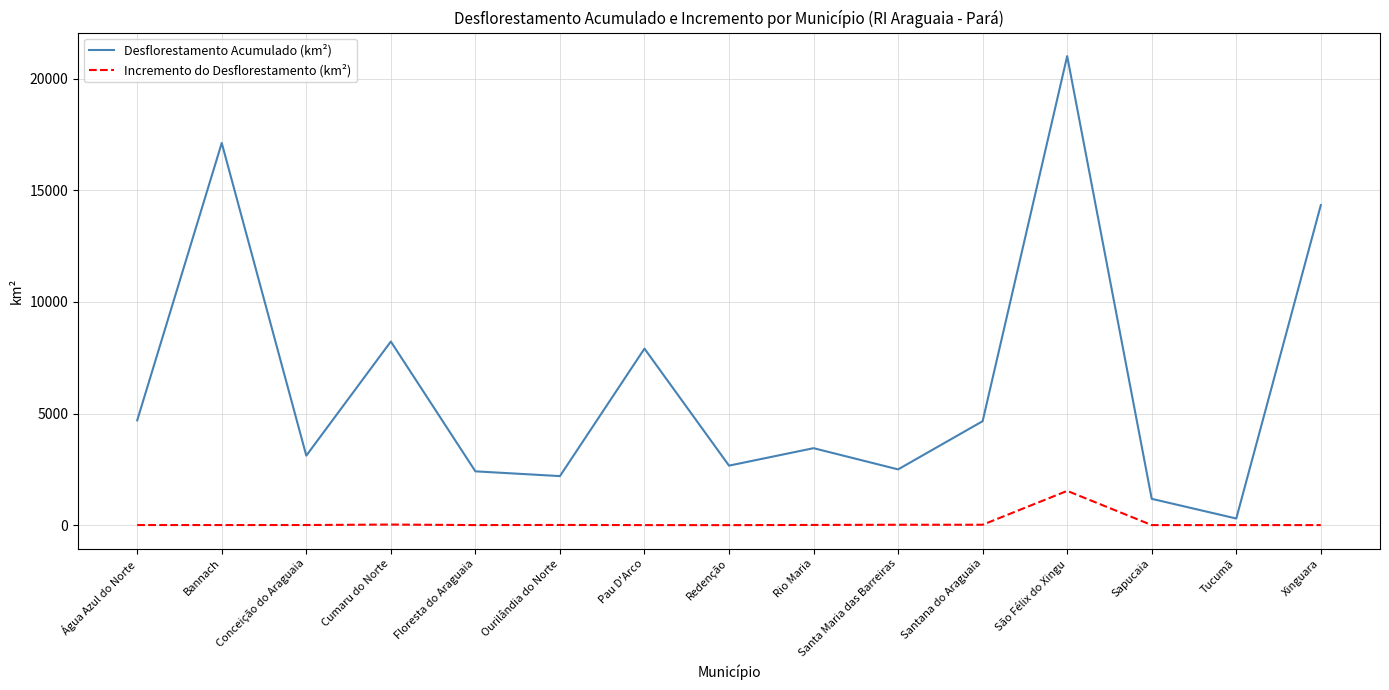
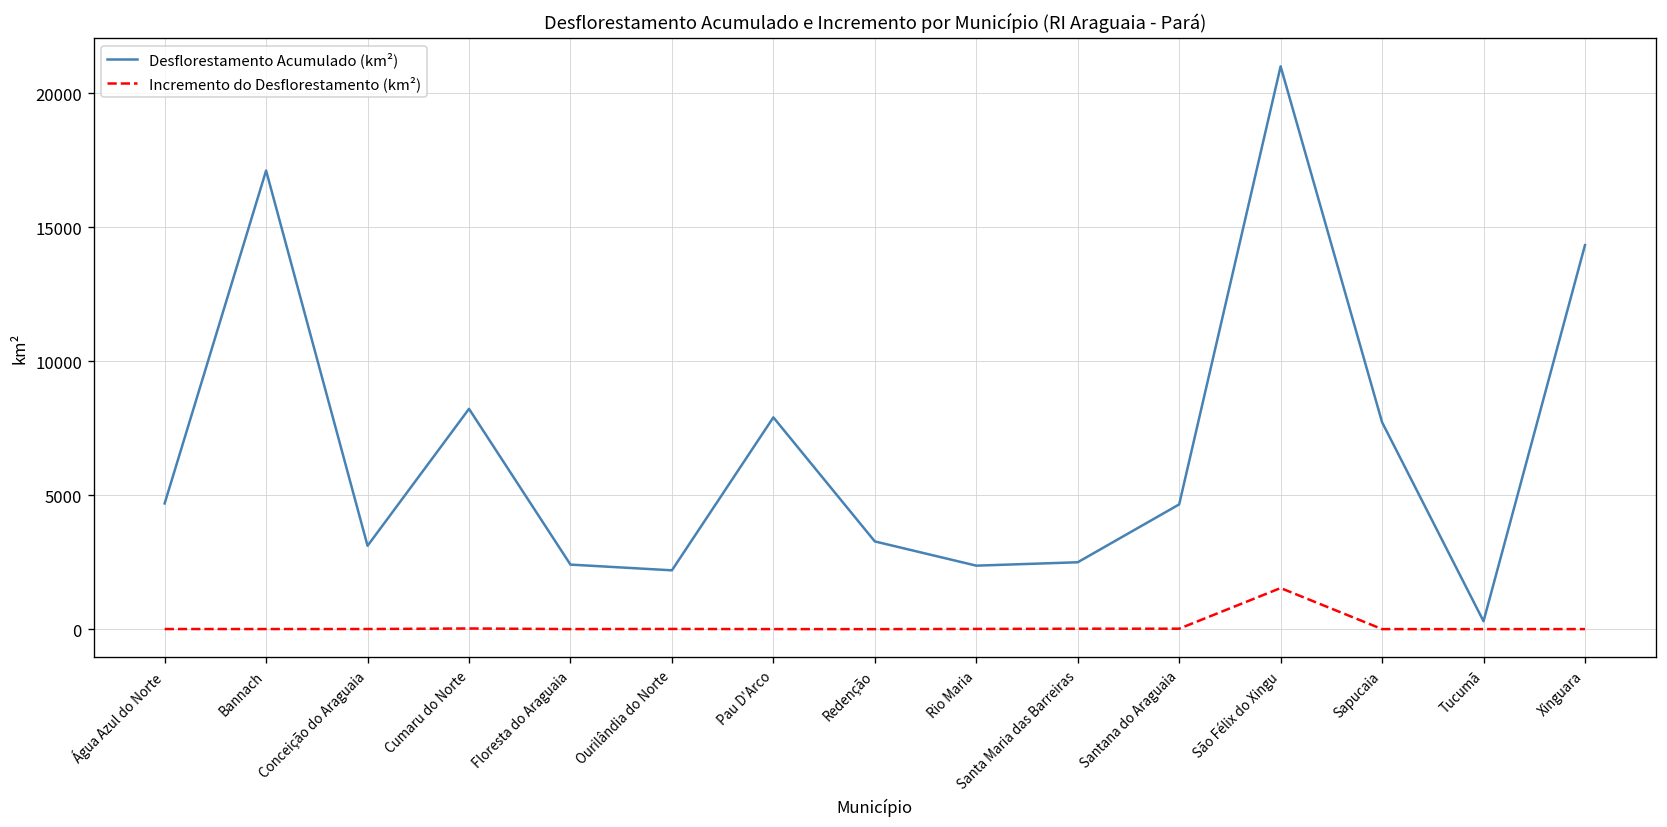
Desflorestamento Acumulado (km²), Redenção: 2700 -> 3300
Desflorestamento Acumulado (km²), Rio Maria: 3400 -> 2400
Desflorestamento Acumulado (km²), Sapucaia: 1200 -> 7700
